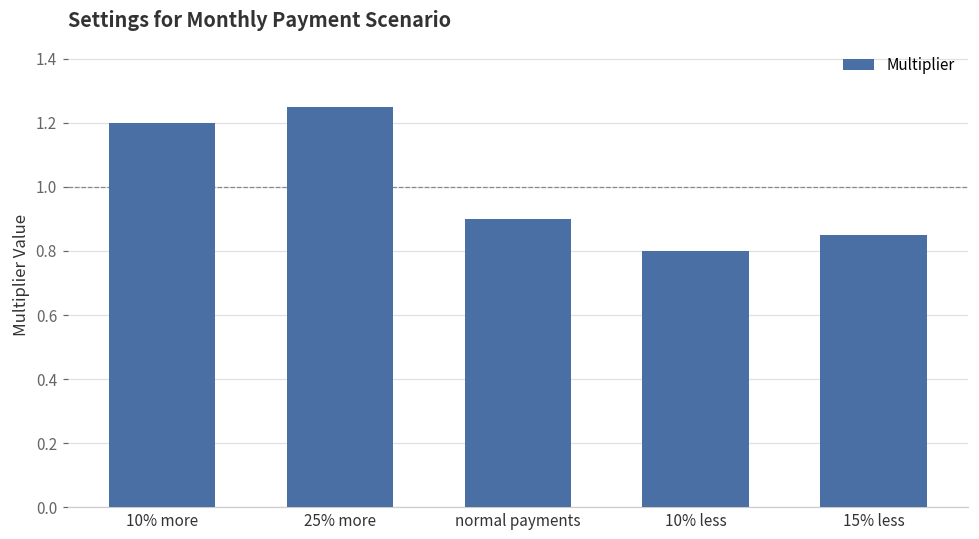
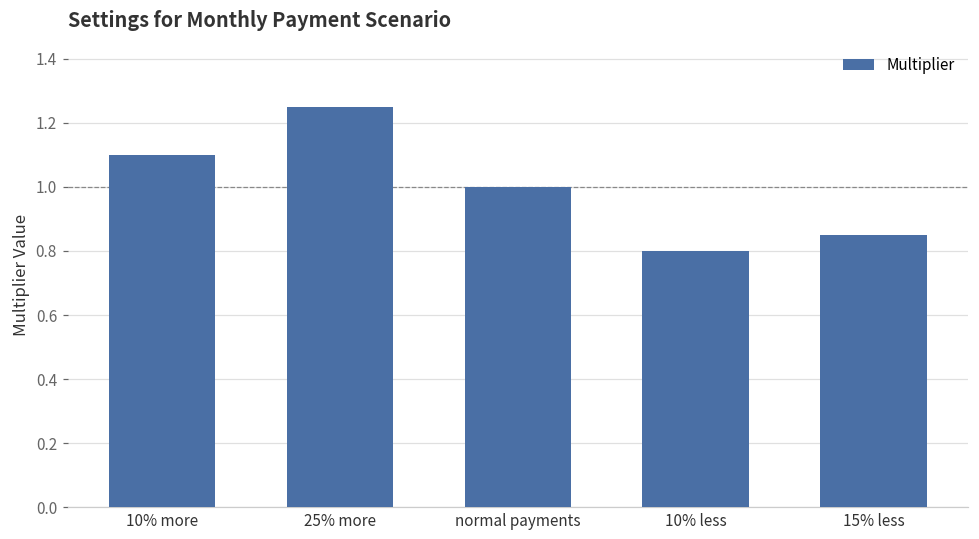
10% more: 1.2 -> 1.1
normal payments: 0.9 -> 1.0
